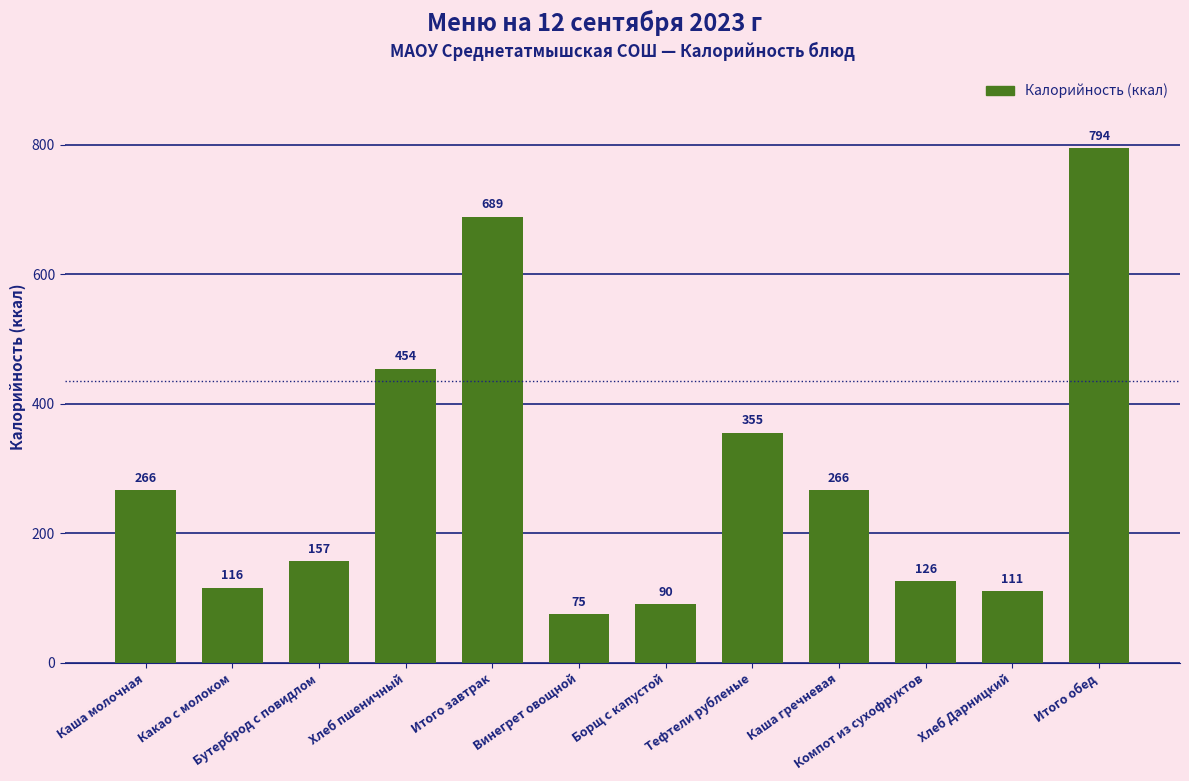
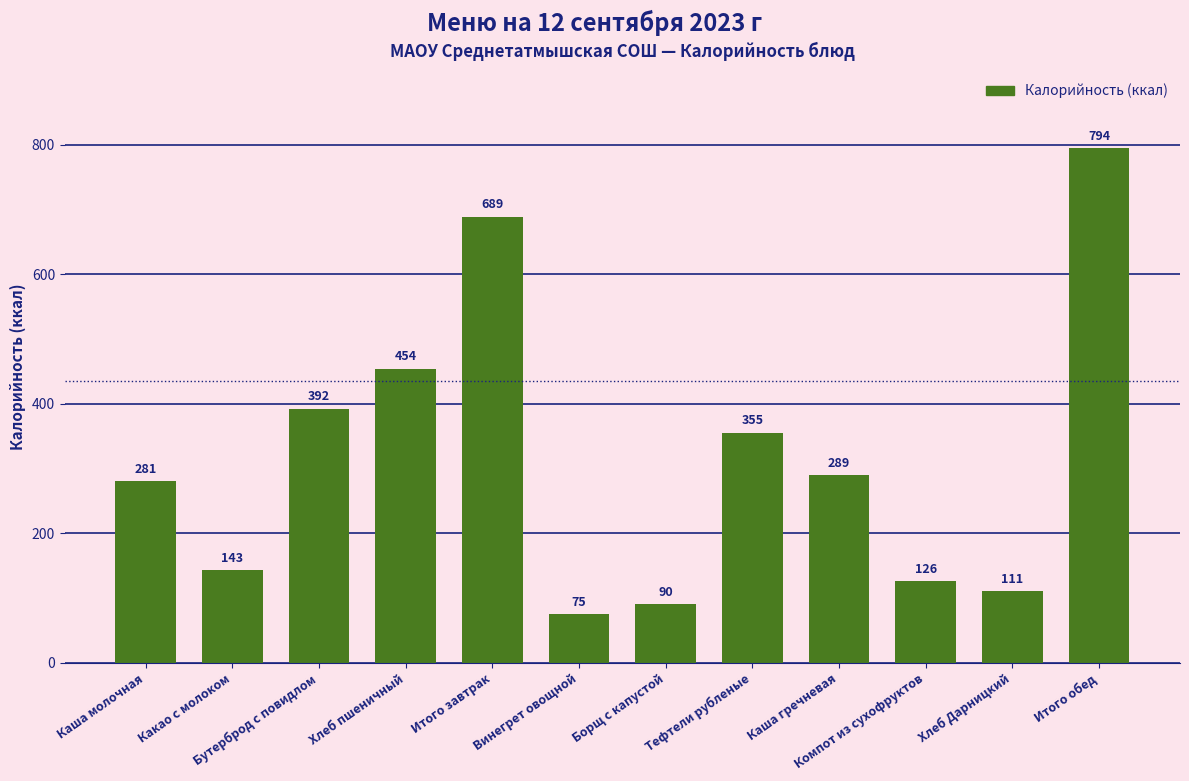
Каша молочная: 266 -> 281
Какао с молоком: 116 -> 143
Бутерброд с повидлом: 157 -> 392
Каша гречневая: 266 -> 289
